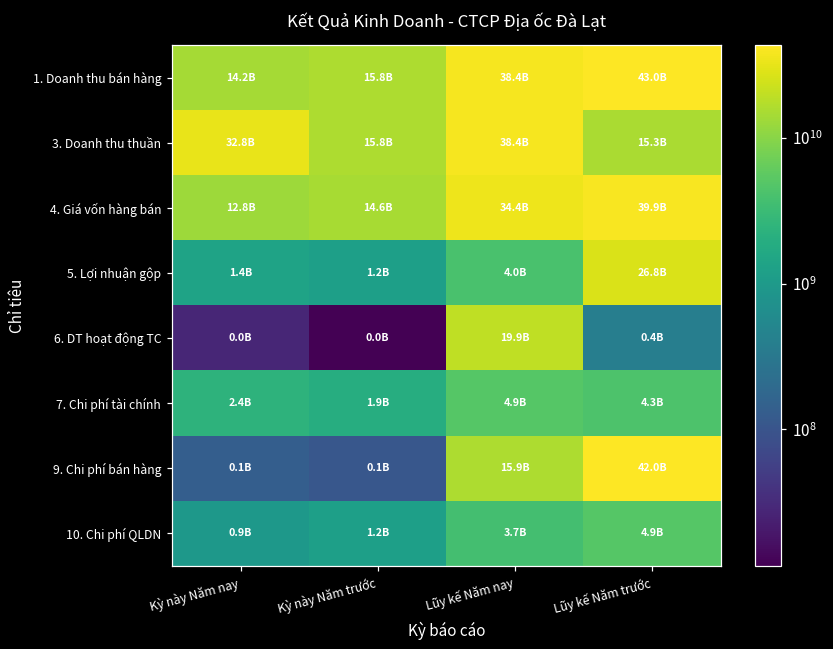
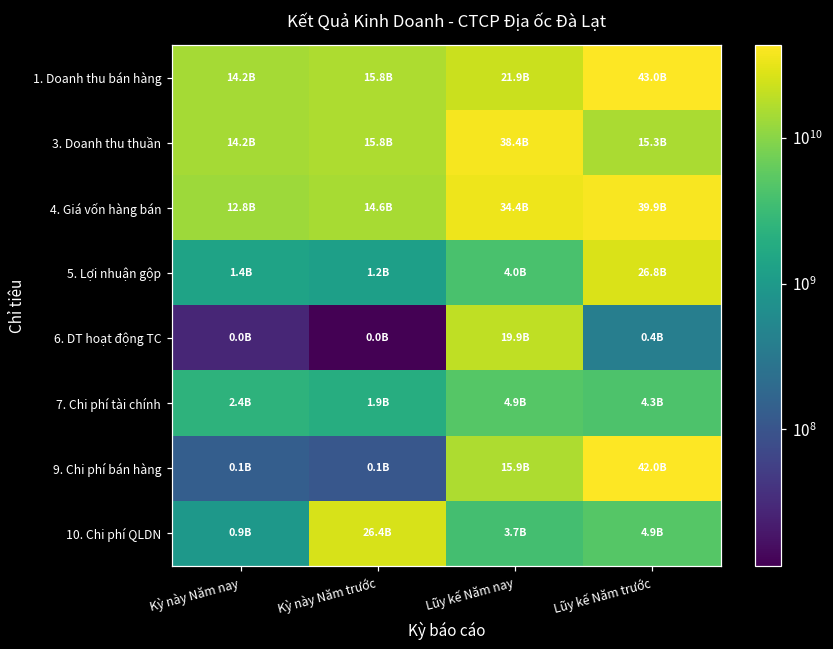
1. Doanh thu bán hàng, Lũy kế Năm nay: 38.4B -> 21.9B
3. Doanh thu thuần, Kỳ này Năm nay: 32.8B -> 14.2B
10. Chi phí QLDN, Kỳ này Năm trước: 1.2B -> 26.4B
